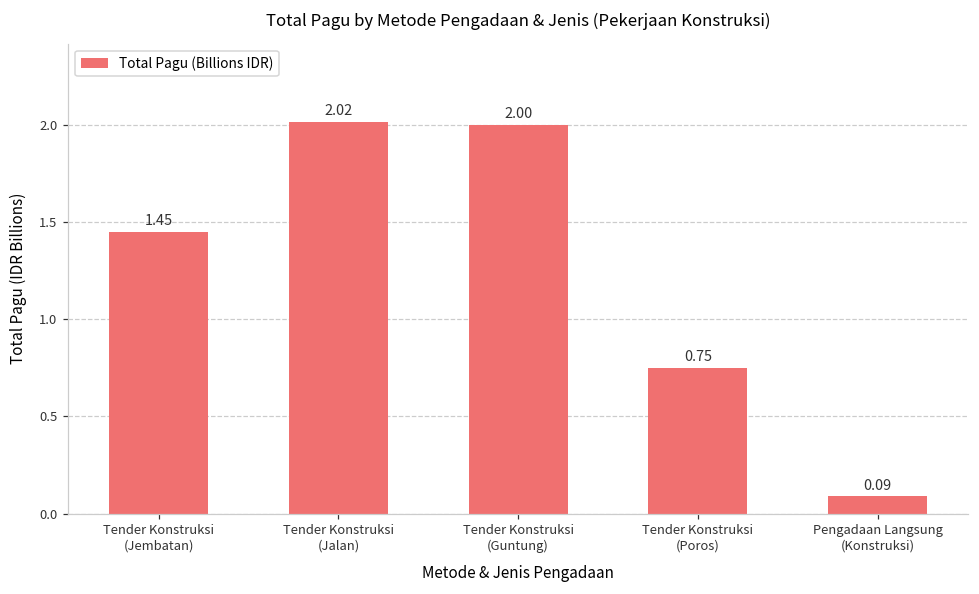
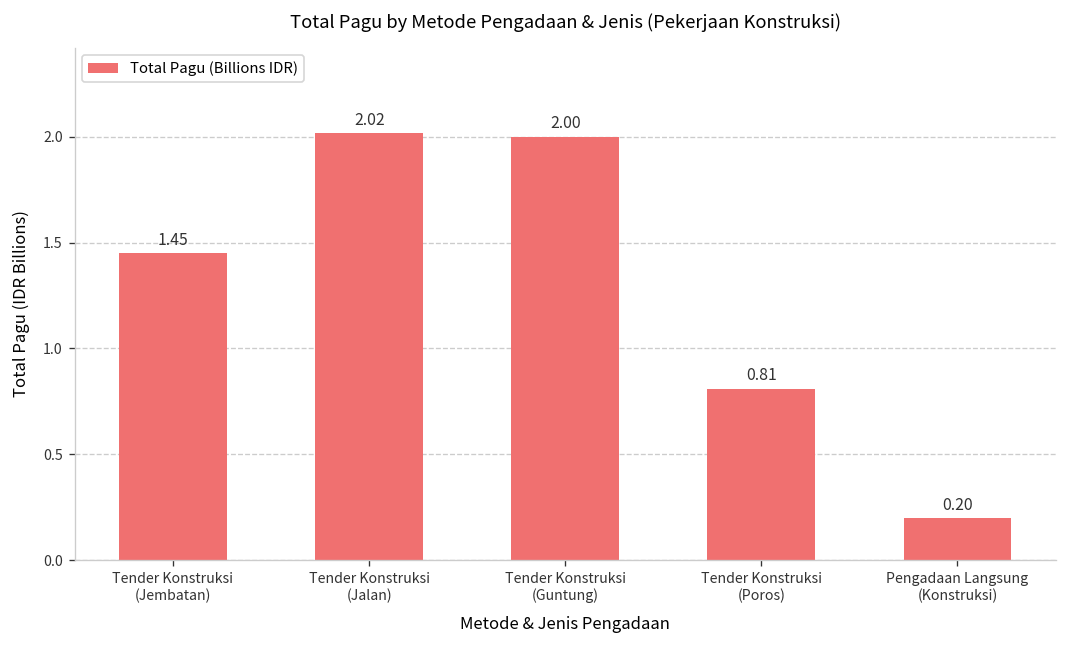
Tender Konstruksi (Poros): 0.75 -> 0.81
Pengadaan Langsung (Konstruksi): 0.09 -> 0.20
